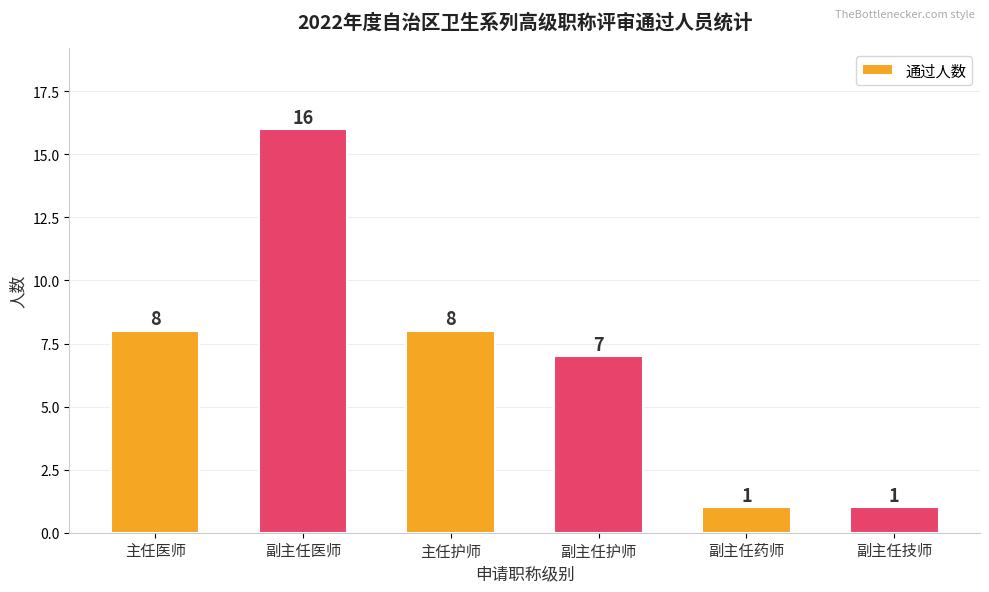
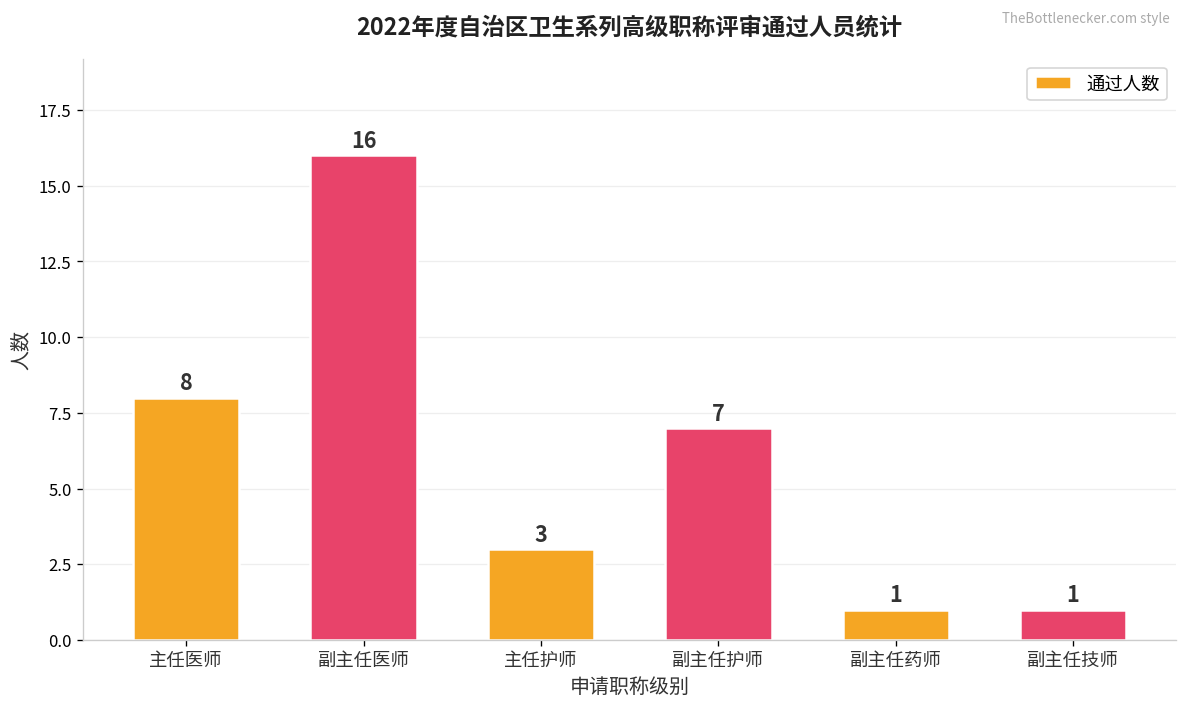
主任护师: 8 -> 3
